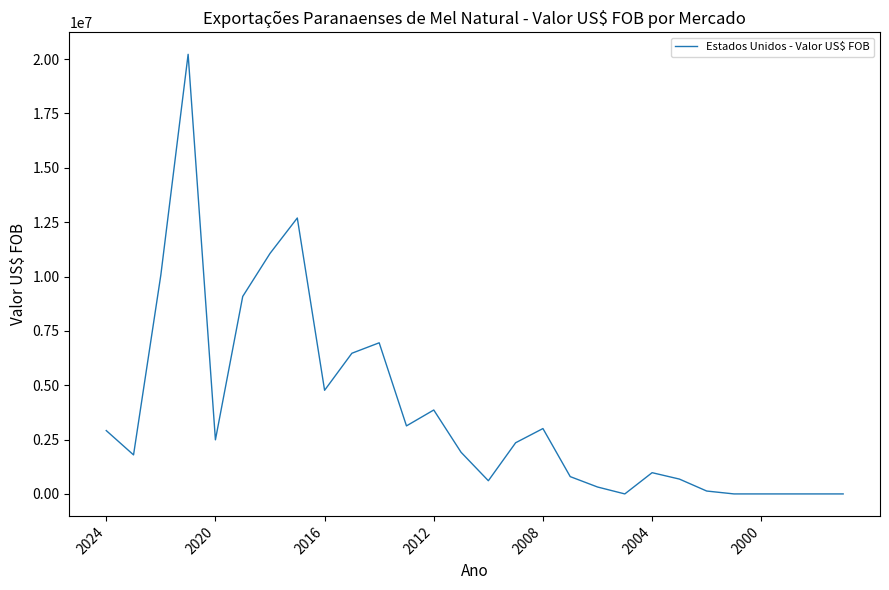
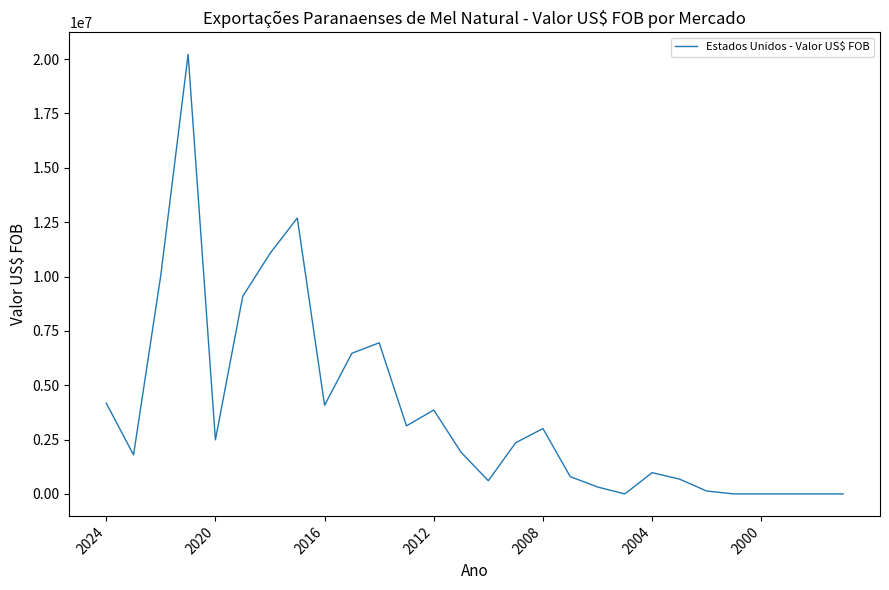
2024: 2900000 -> 4200000
2016: 4800000 -> 4100000
